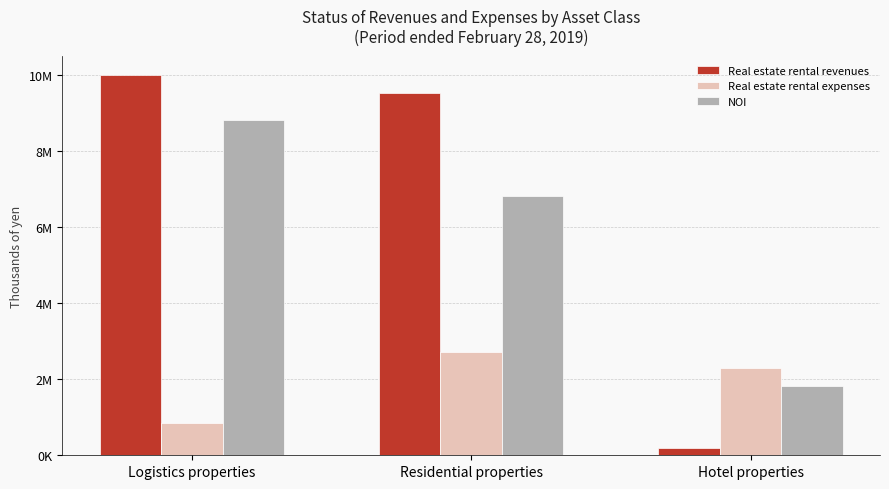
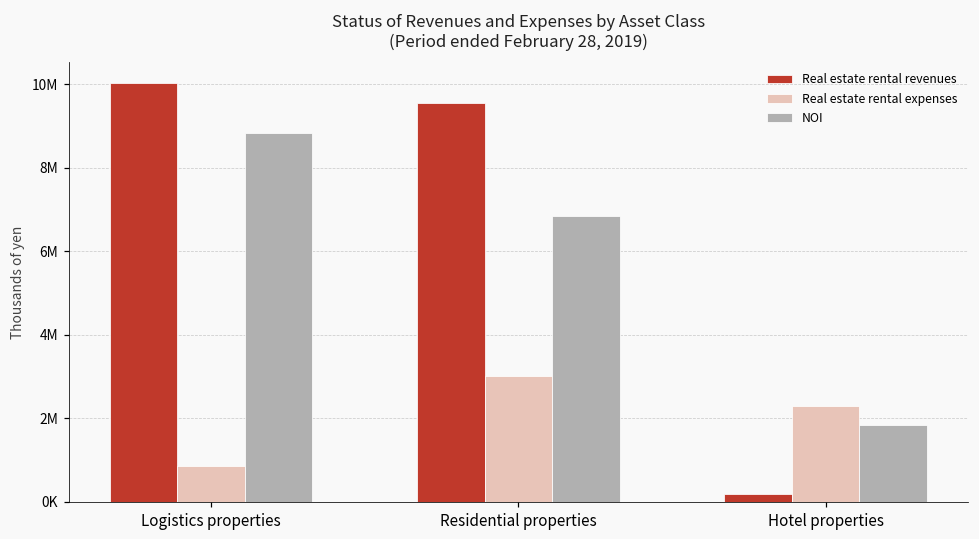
Real estate rental expenses, Residential properties: 2700000 -> 3000000
